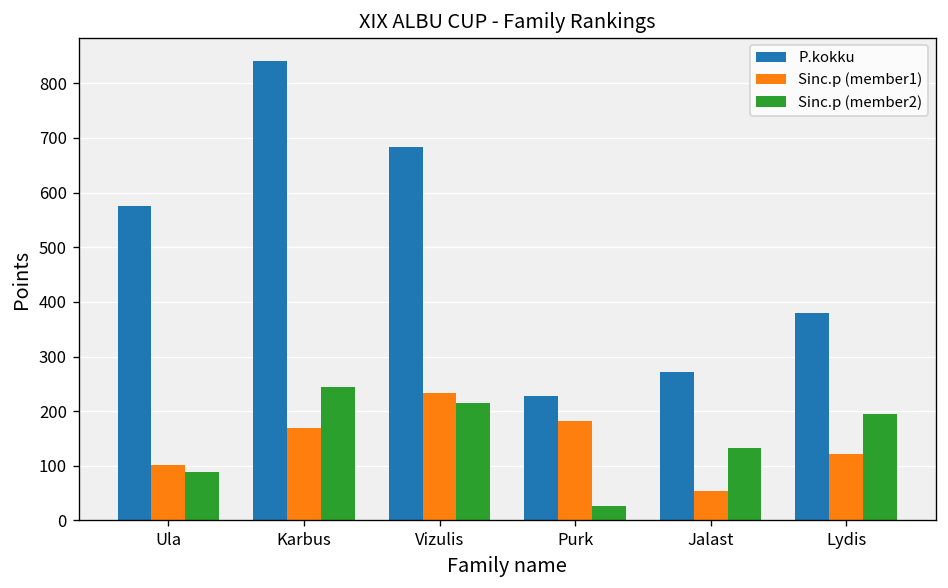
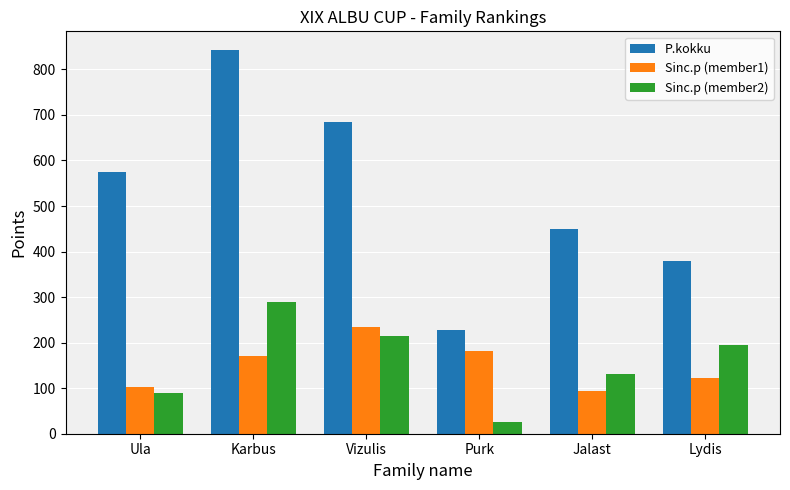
Sinc.p (member2), Karbus: 240 -> 290
P.kokku, Jalast: 270 -> 450
Sinc.p (member1), Jalast: 50 -> 90
